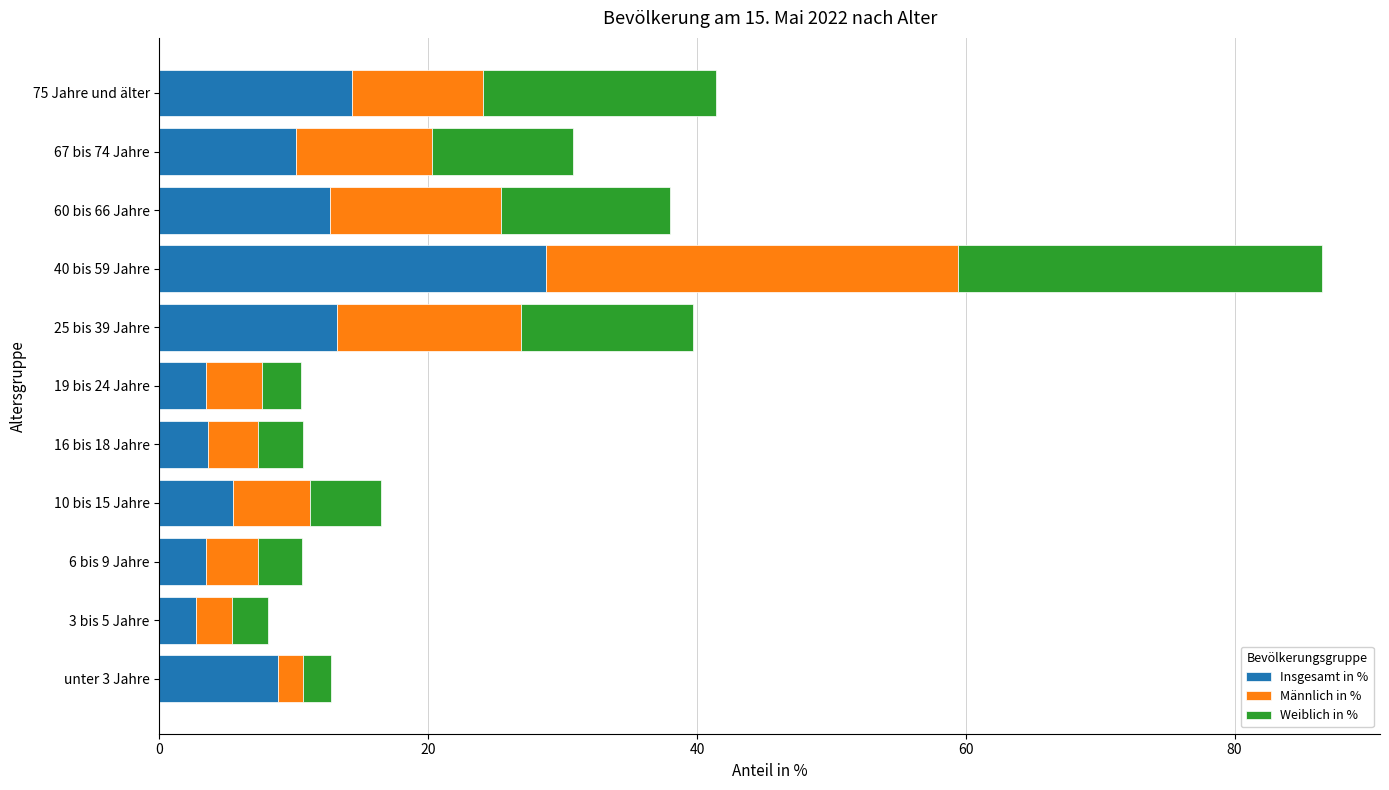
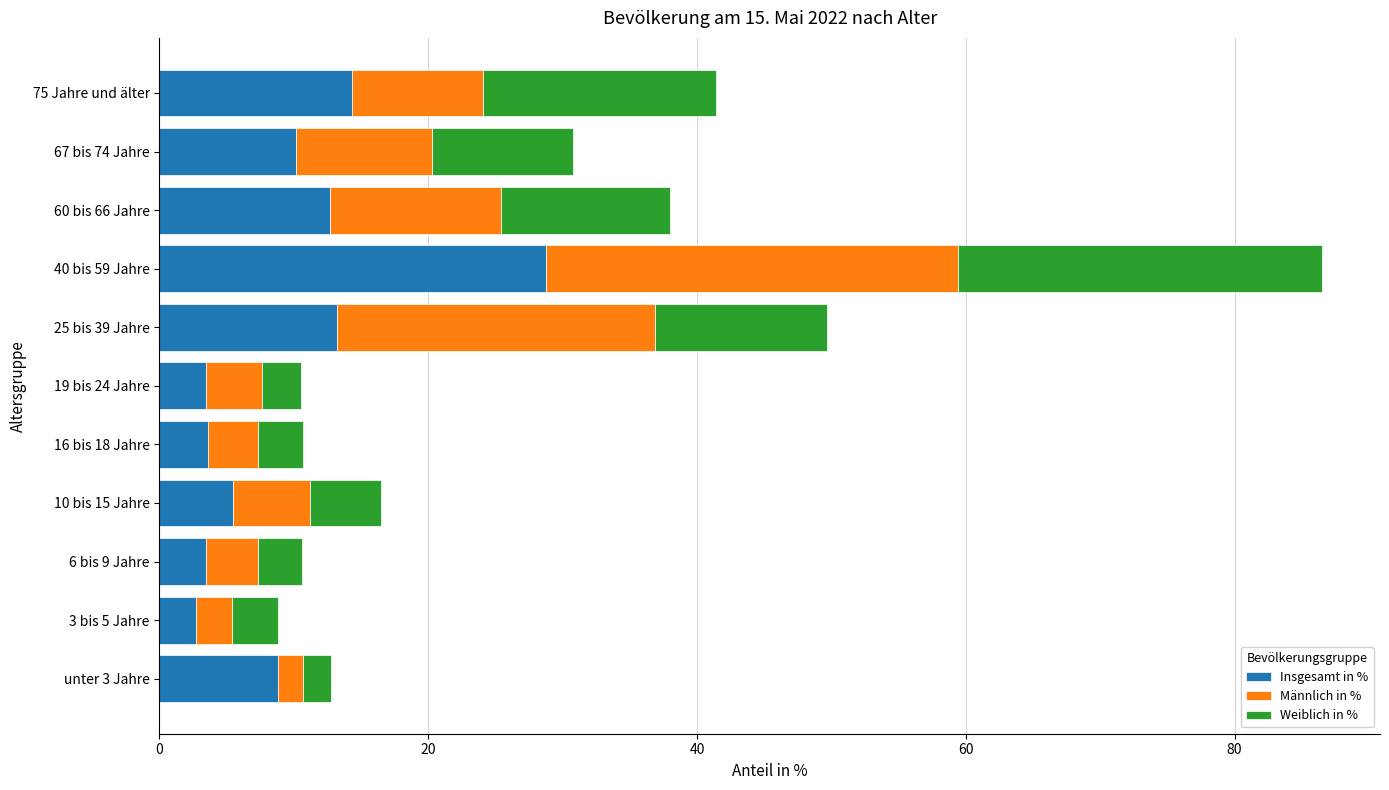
Männlich in %, 25 bis 39 Jahre: 13.7 -> 23.7
Weiblich in %, 3 bis 5 Jahre: 2.7 -> 3.4
